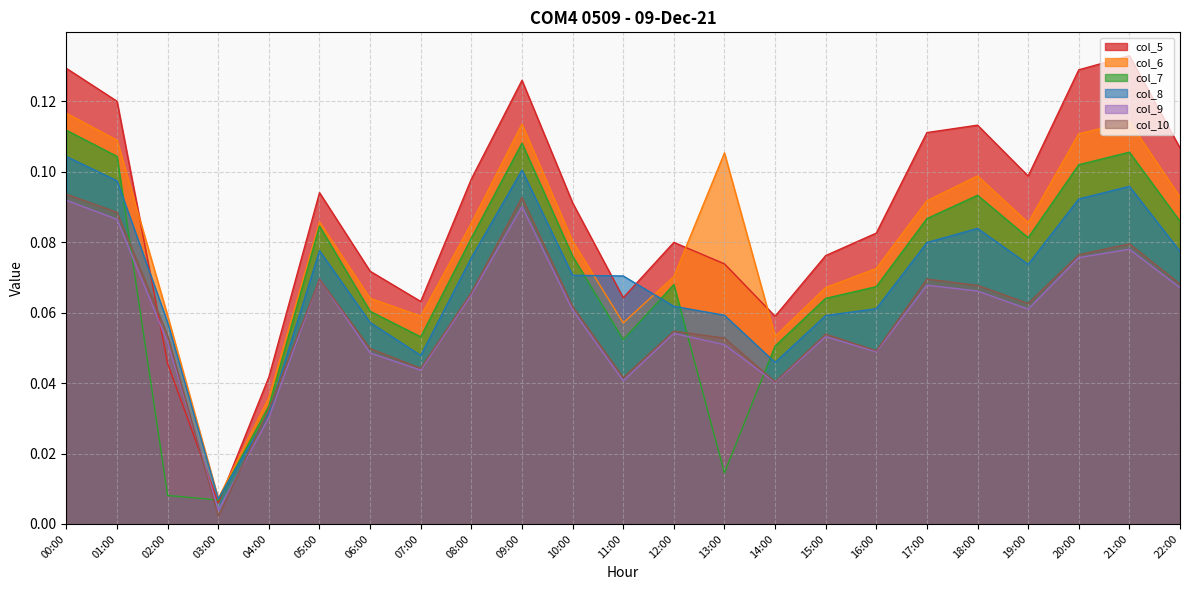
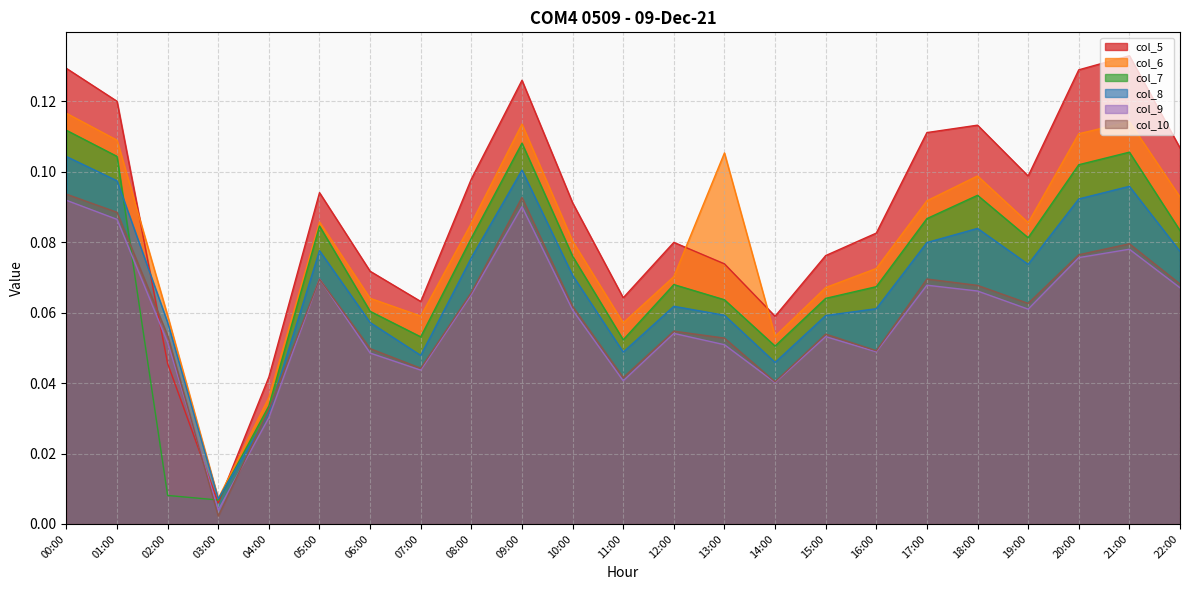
col_8, 11:00: 0.070 -> 0.049
col_7, 13:00: 0.015 -> 0.064
col_7, 22:00: 0.086 -> 0.083
